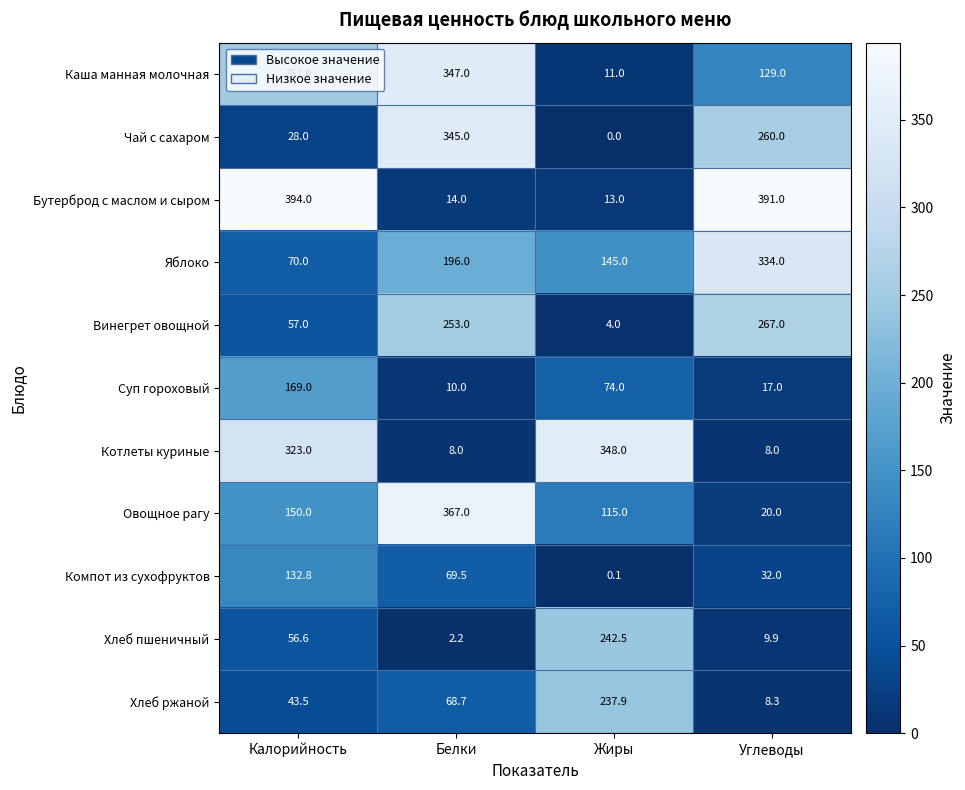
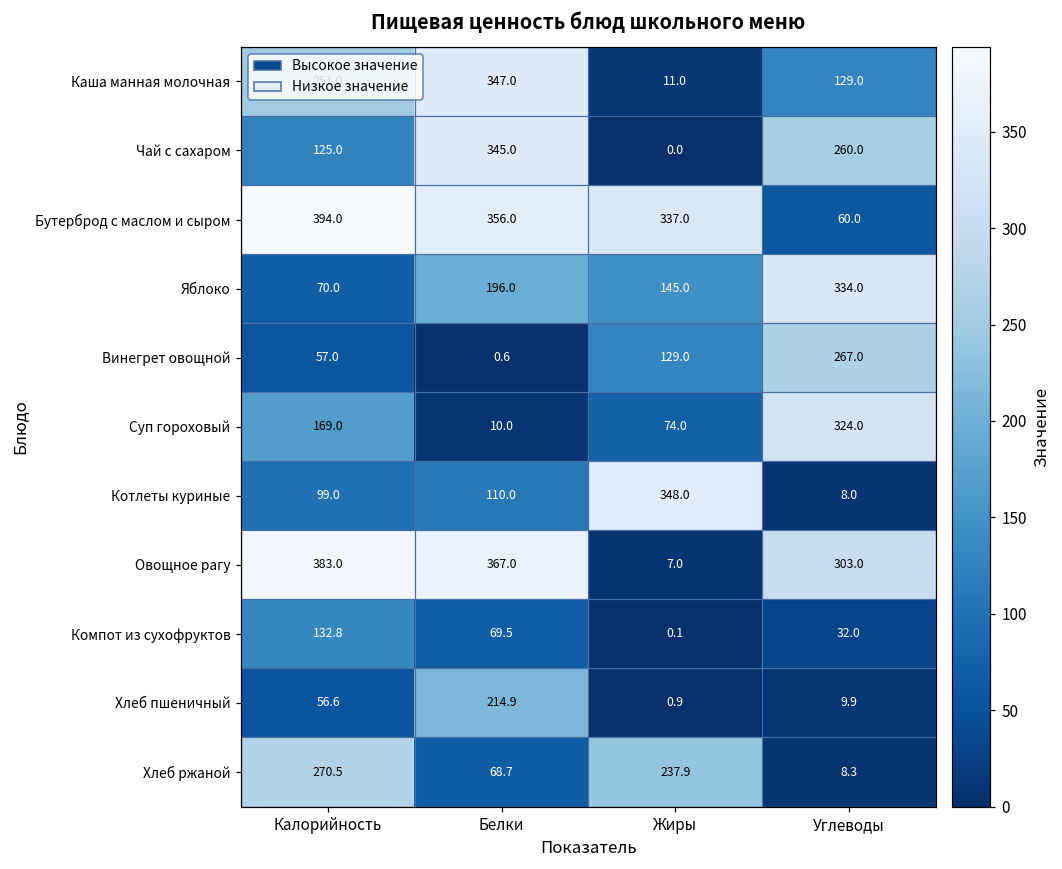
Чай с сахаром, Калорийность: 28.0 -> 125.0
Бутерброд с маслом и сыром, Белки: 14.0 -> 356.0
Бутерброд с маслом и сыром, Жиры: 13.0 -> 337.0
Бутерброд с маслом и сыром, Углеводы: 391.0 -> 60.0
Винегрет овощной, Белки: 253.0 -> 0.6
Винегрет овощной, Жиры: 4.0 -> 129.0
Суп гороховый, Углеводы: 17.0 -> 324.0
Котлеты куриные, Калорийность: 323.0 -> 99.0
Котлеты куриные, Белки: 8.0 -> 110.0
Овощное рагу, Калорийность: 150.0 -> 383.0
Овощное рагу, Жиры: 115.0 -> 7.0
Овощное рагу, Углеводы: 20.0 -> 303.0
Хлеб пшеничный, Белки: 2.2 -> 214.9
Хлеб пшеничный, Жиры: 242.5 -> 0.9
Хлеб ржаной, Калорийность: 43.5 -> 270.5
